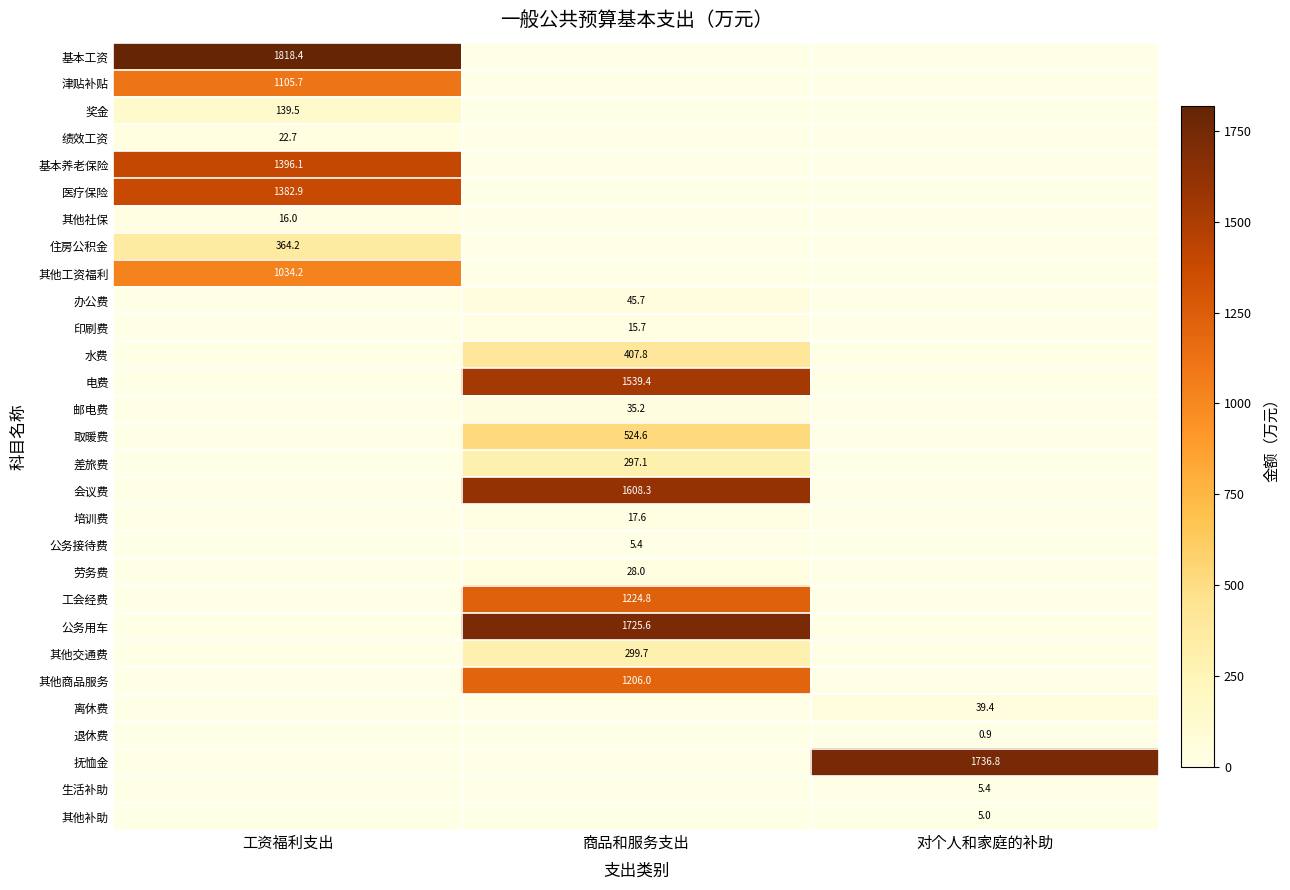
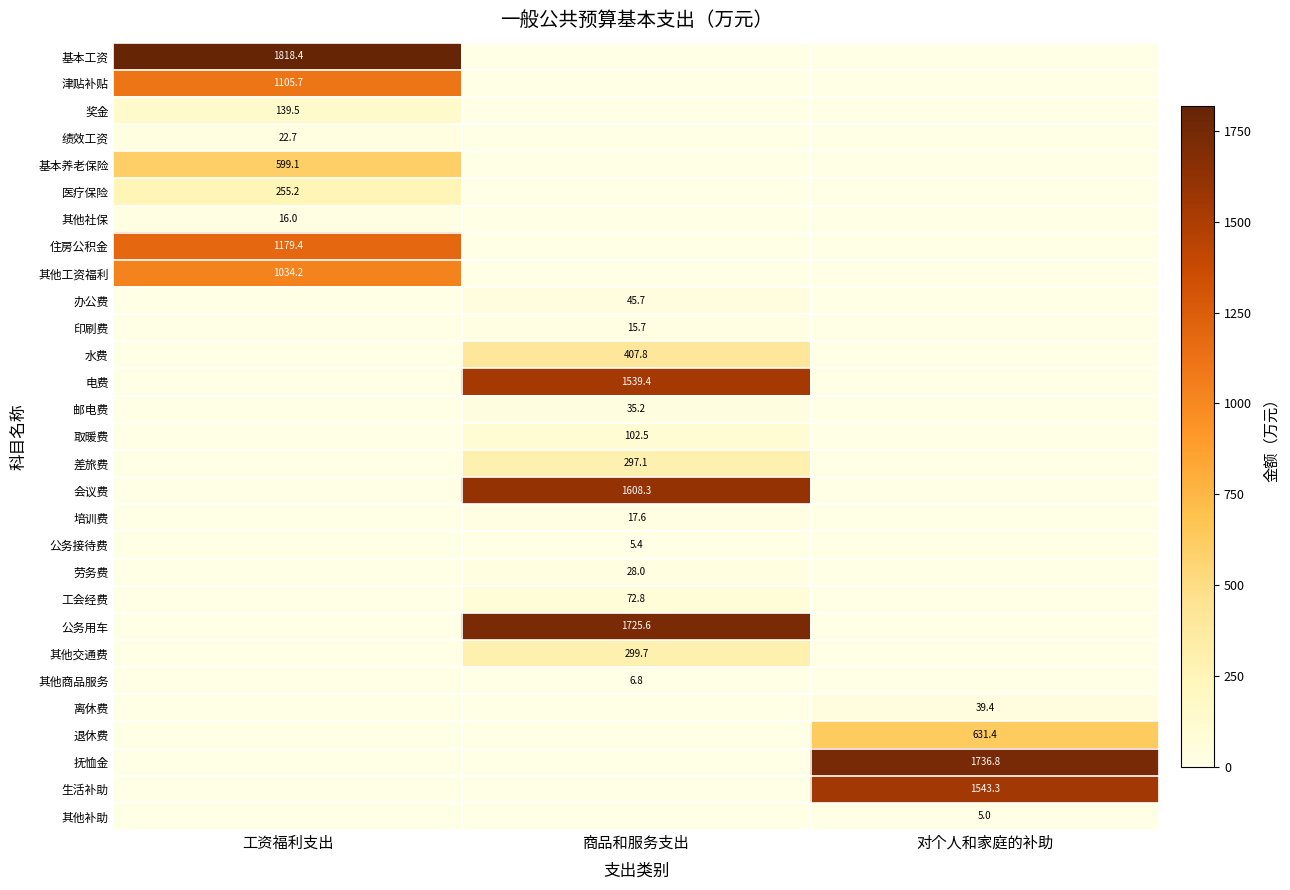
基本养老保险, 工资福利支出: 1396.1 -> 599.1
医疗保险, 工资福利支出: 1382.9 -> 255.2
住房公积金, 工资福利支出: 364.2 -> 1179.4
取暖费, 商品和服务支出: 524.6 -> 102.5
工会经费, 商品和服务支出: 1224.8 -> 72.8
其他商品服务, 商品和服务支出: 1206.0 -> 6.8
退休费, 对个人和家庭的补助: 0.9 -> 631.4
生活补助, 对个人和家庭的补助: 5.4 -> 1543.3
